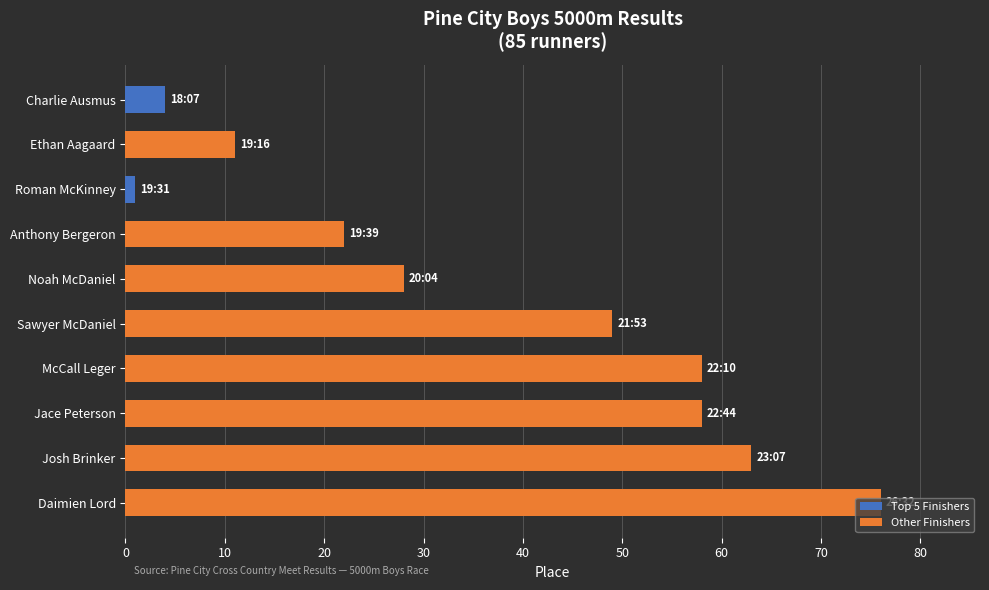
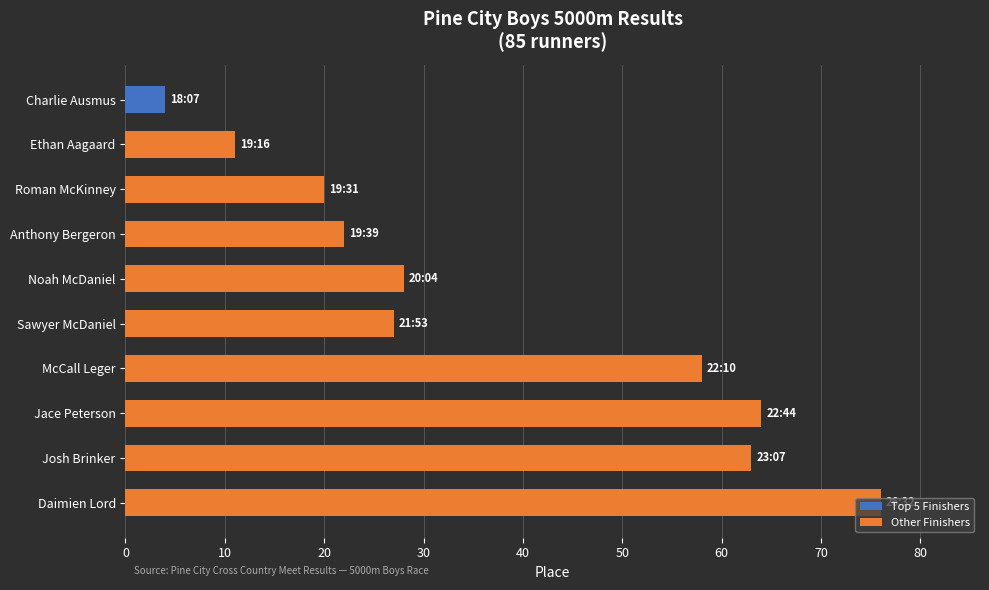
Roman McKinney: 1 -> 20
Sawyer McDaniel: 49 -> 27
Jace Peterson: 58 -> 64
